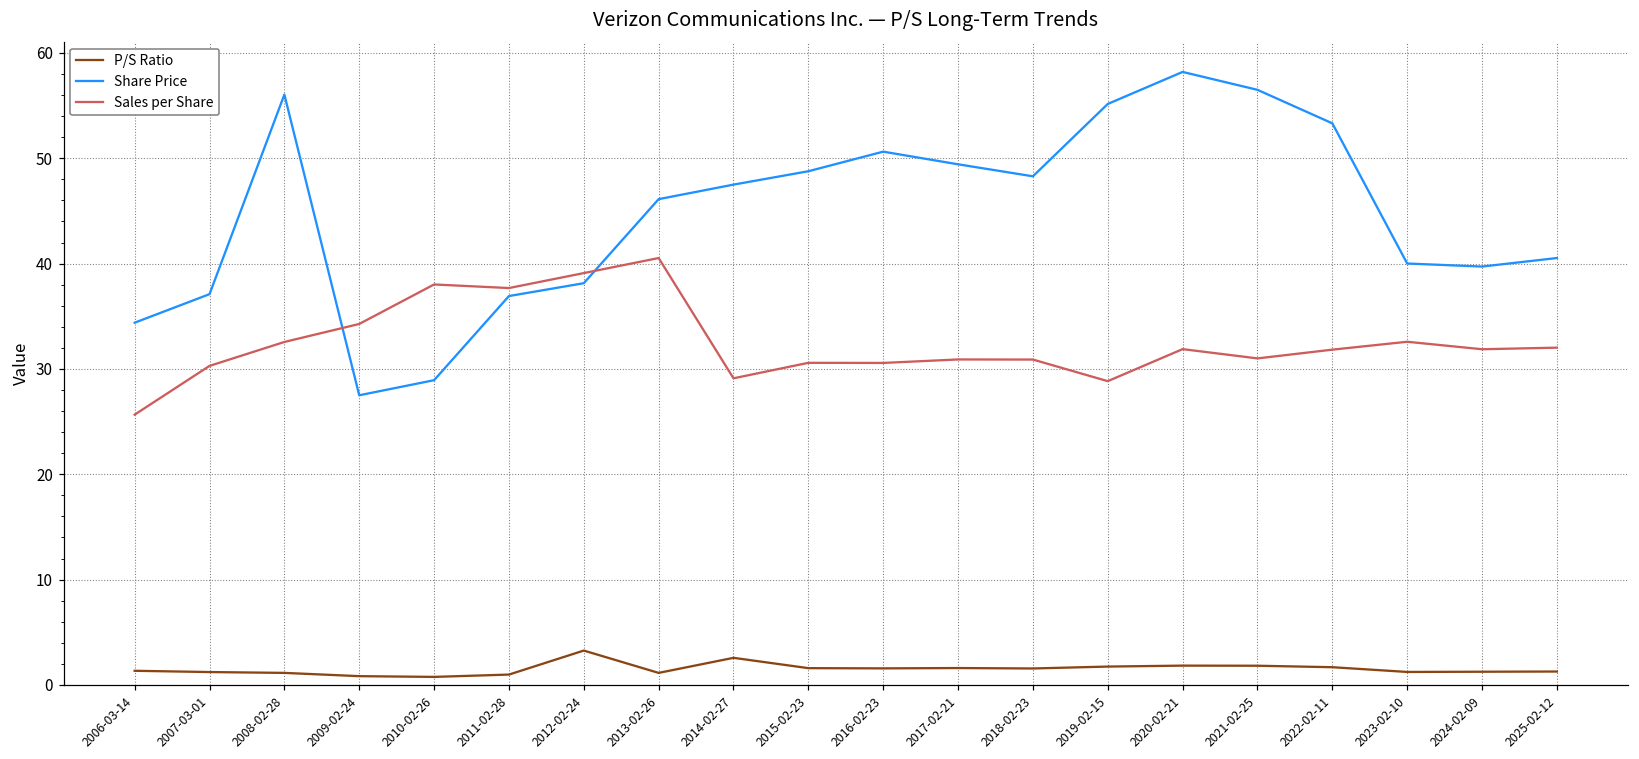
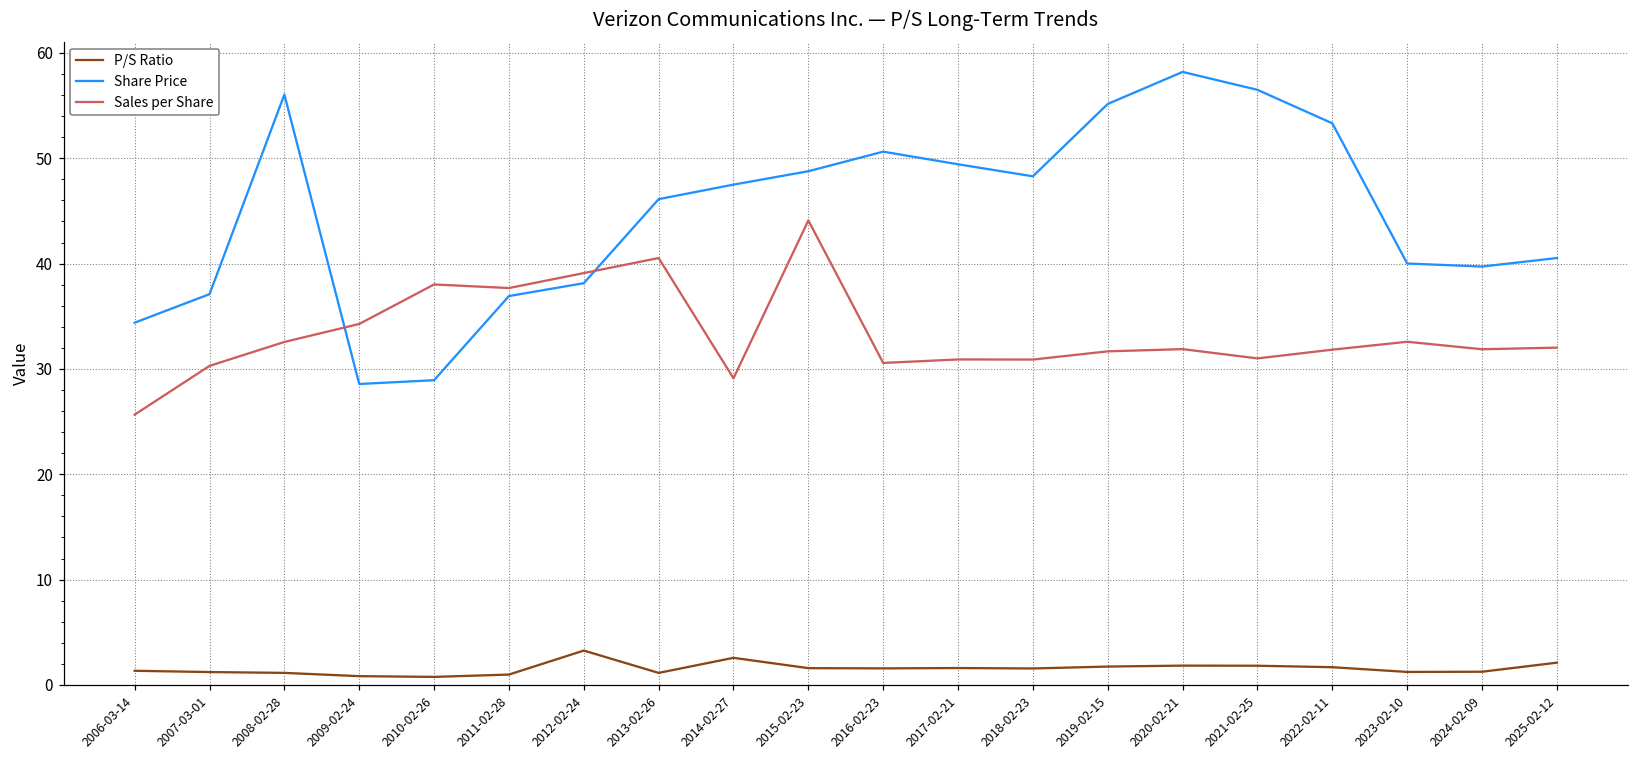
Share Price, 2009-02-24: 28 -> 29
Sales per Share, 2015-02-23: 31 -> 44
Sales per Share, 2019-02-15: 29 -> 32
P/S Ratio, 2025-02-12: 1 -> 2
